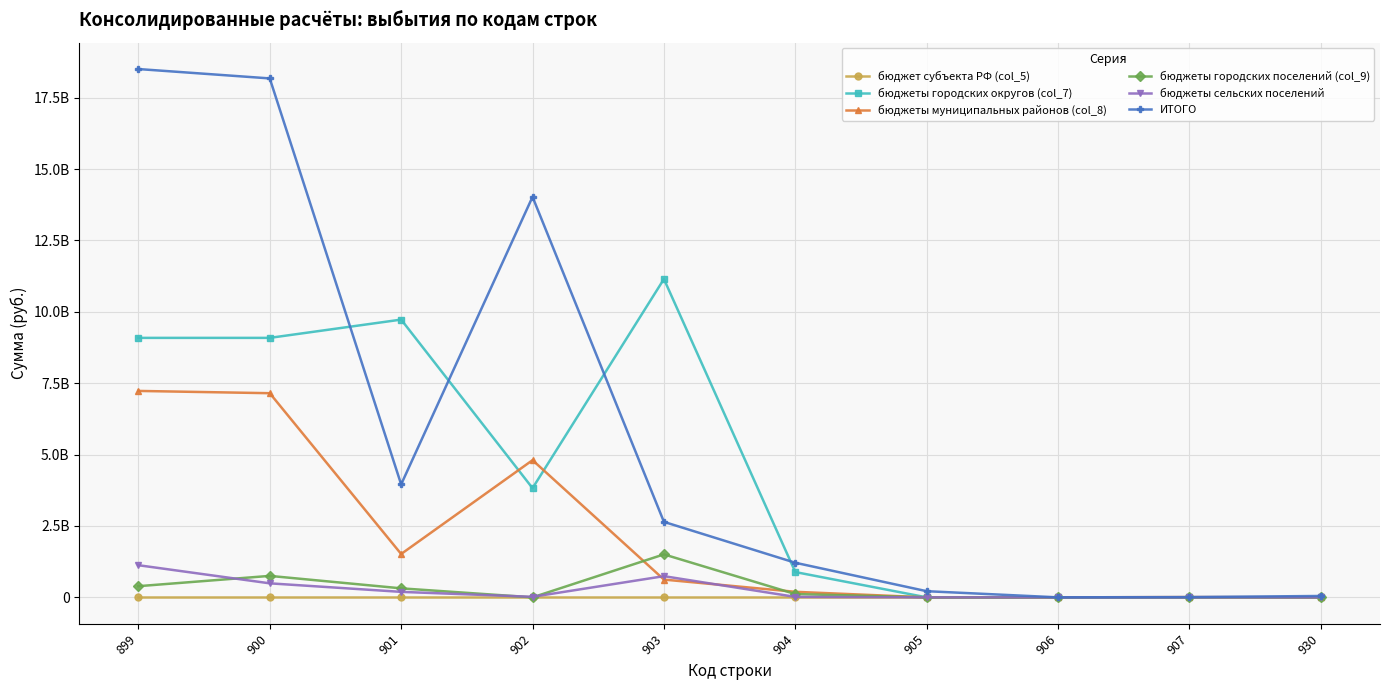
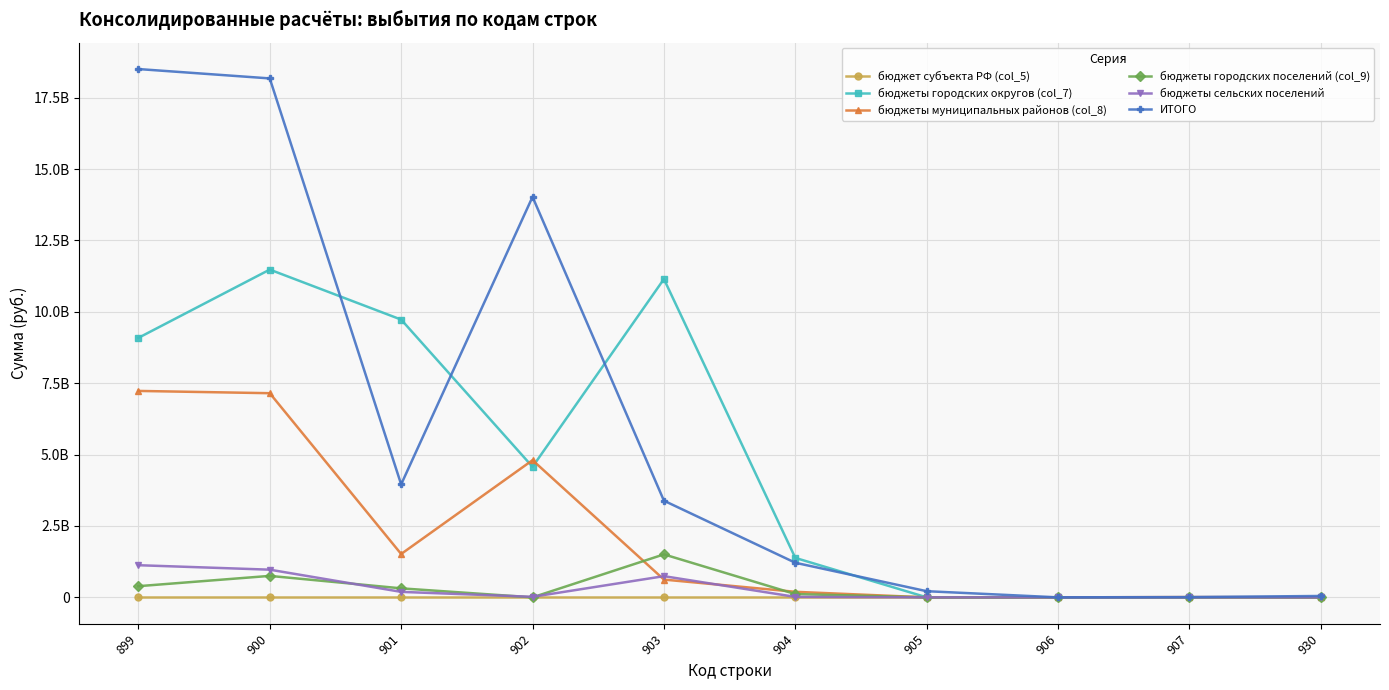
бюджеты городских округов (col_7), 900: 9100000000 -> 11500000000
бюджеты сельских поселений, 900: 500000000 -> 1000000000
бюджеты городских округов (col_7), 902: 3800000000 -> 4600000000
ИТОГО, 903: 2600000000 -> 3400000000
бюджеты городских округов (col_7), 904: 900000000 -> 1400000000
